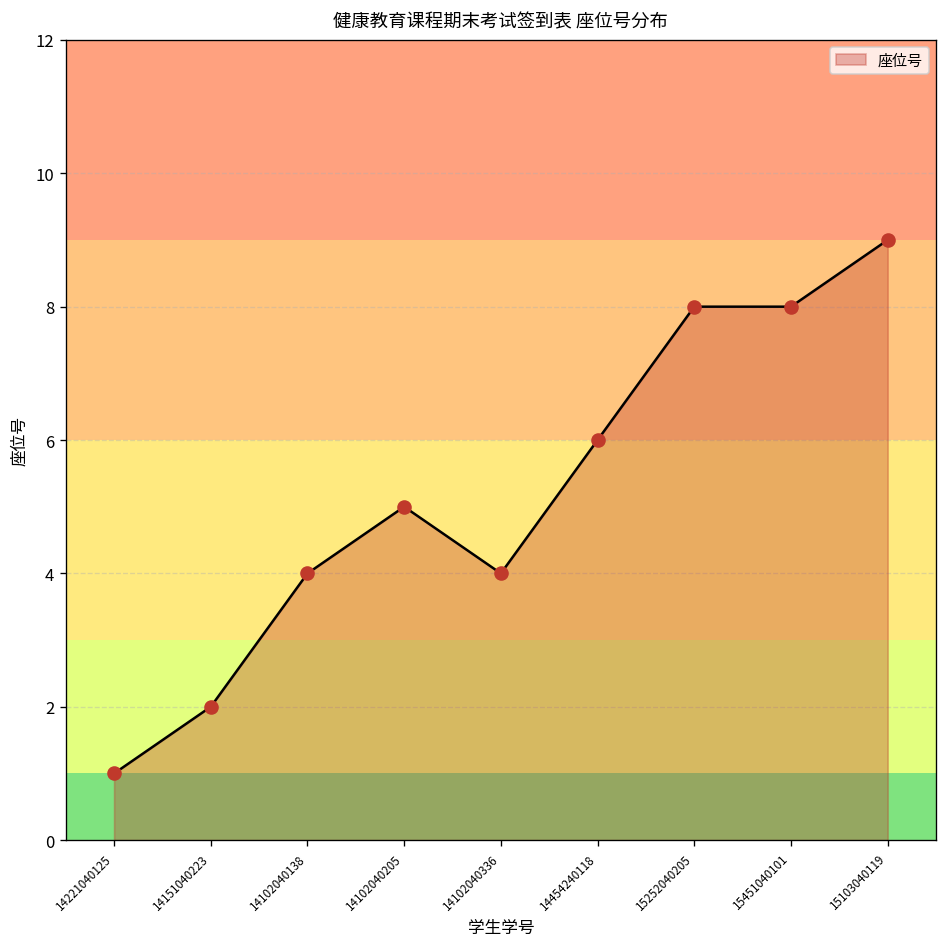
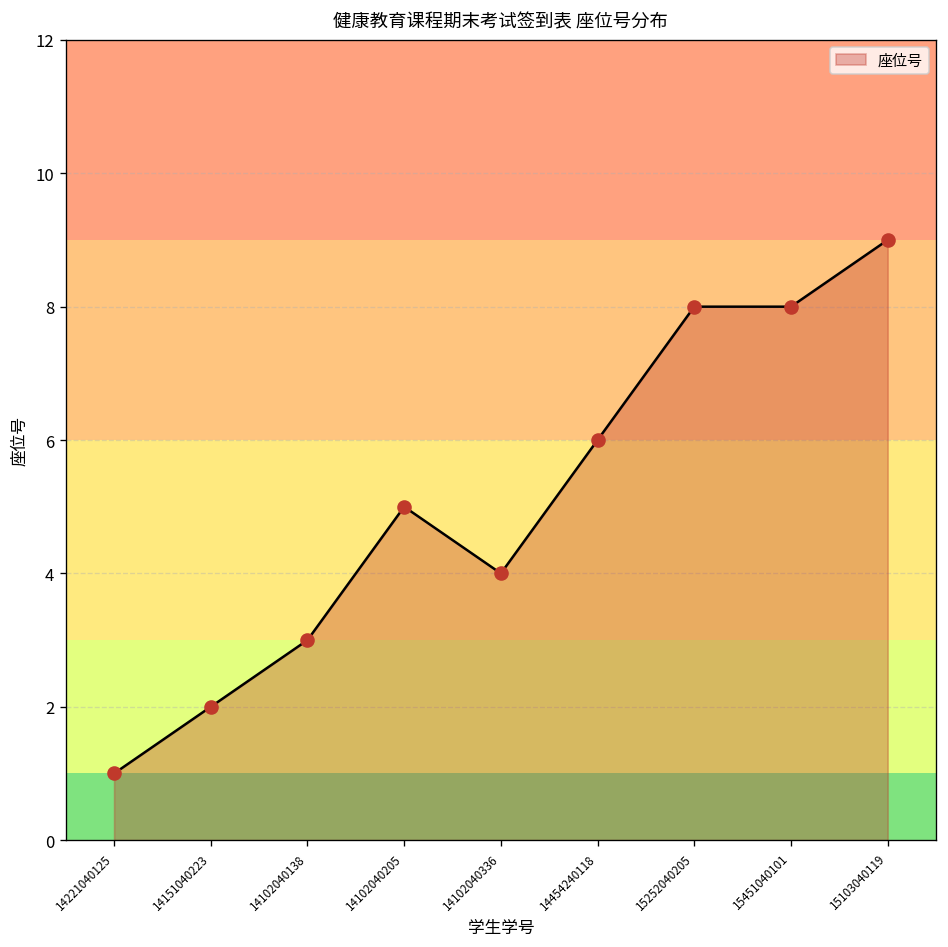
14102040138: 4 -> 3
